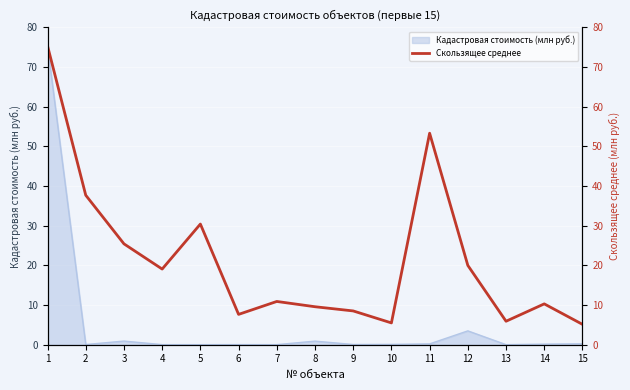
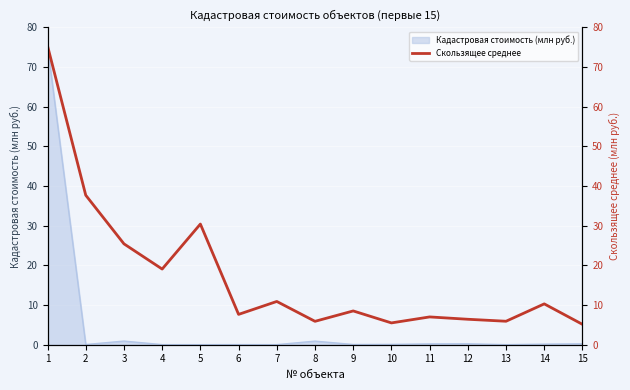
Кадастровая стоимость (млн руб.), 12: 3 -> 0
Скользящее среднее, 8: 10 -> 6
Скользящее среднее, 11: 53 -> 7
Скользящее среднее, 12: 20 -> 6
